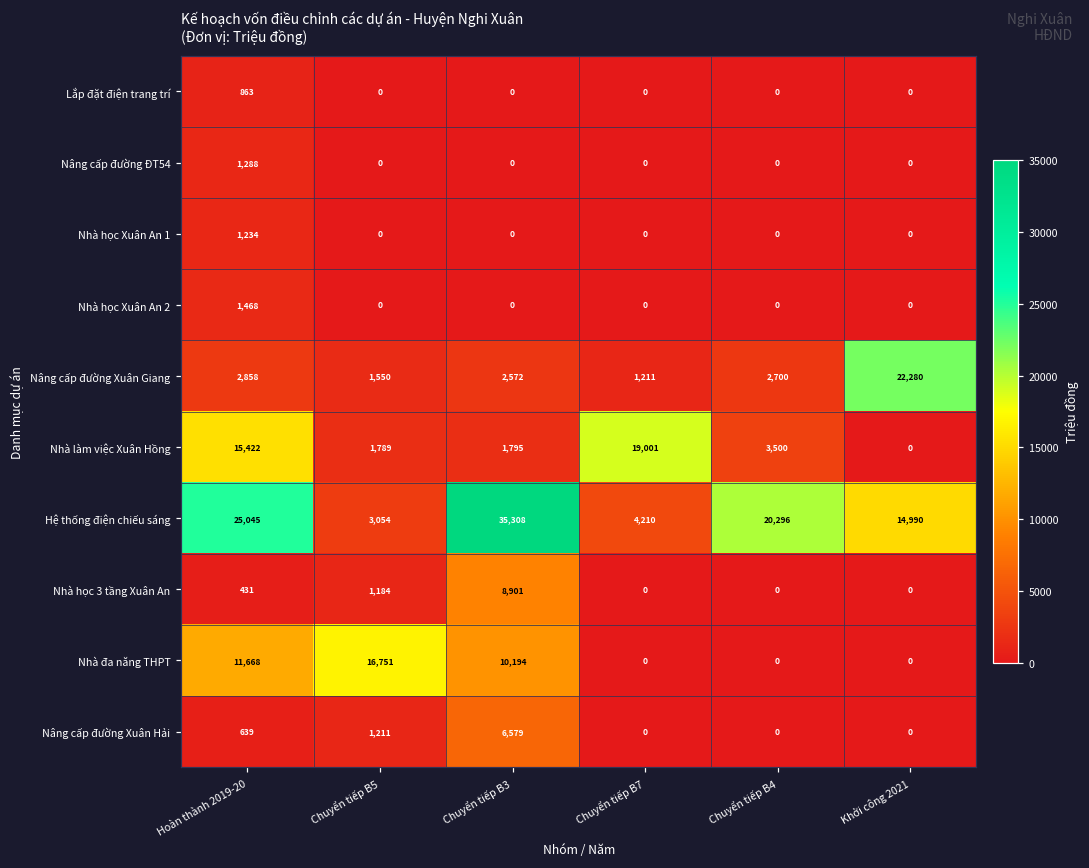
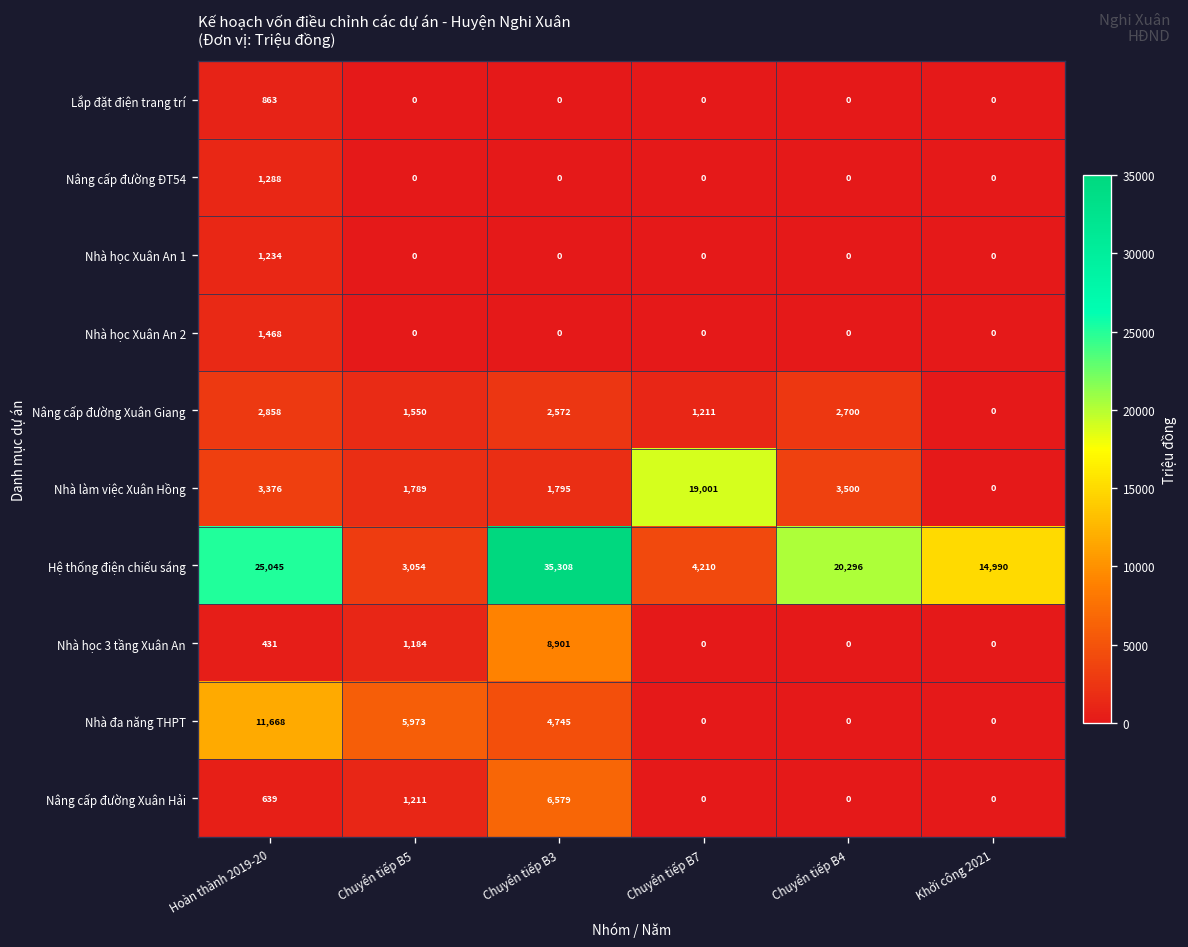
Nâng cấp đường Xuân Giang, Khởi công 2021: 22,280 -> 0
Nhà làm việc Xuân Hồng, Hoàn thành 2019-20: 15,422 -> 3,376
Nhà đa năng THPT, Chuyển tiếp B5: 16,751 -> 5,973
Nhà đa năng THPT, Chuyển tiếp B3: 10,194 -> 4,745
